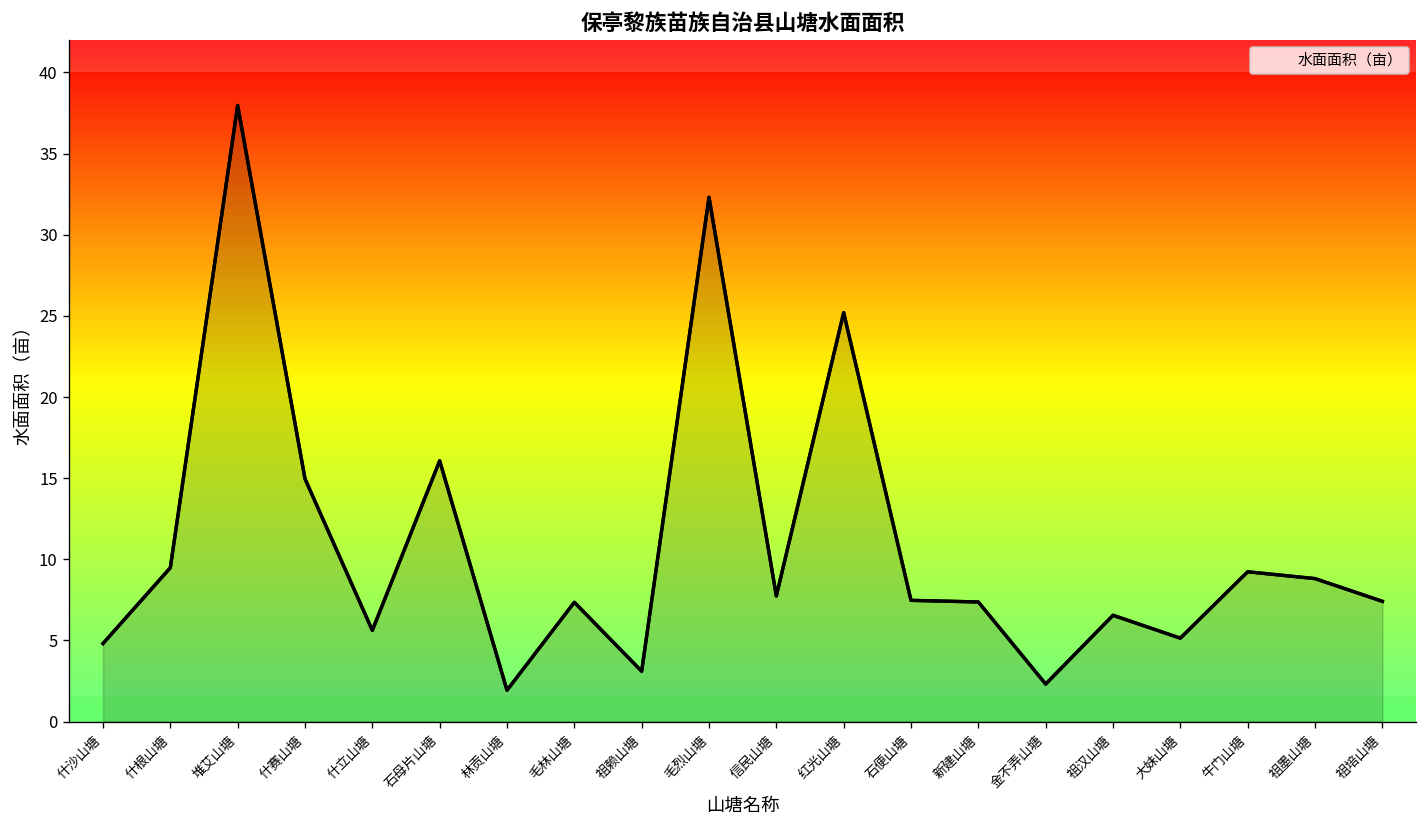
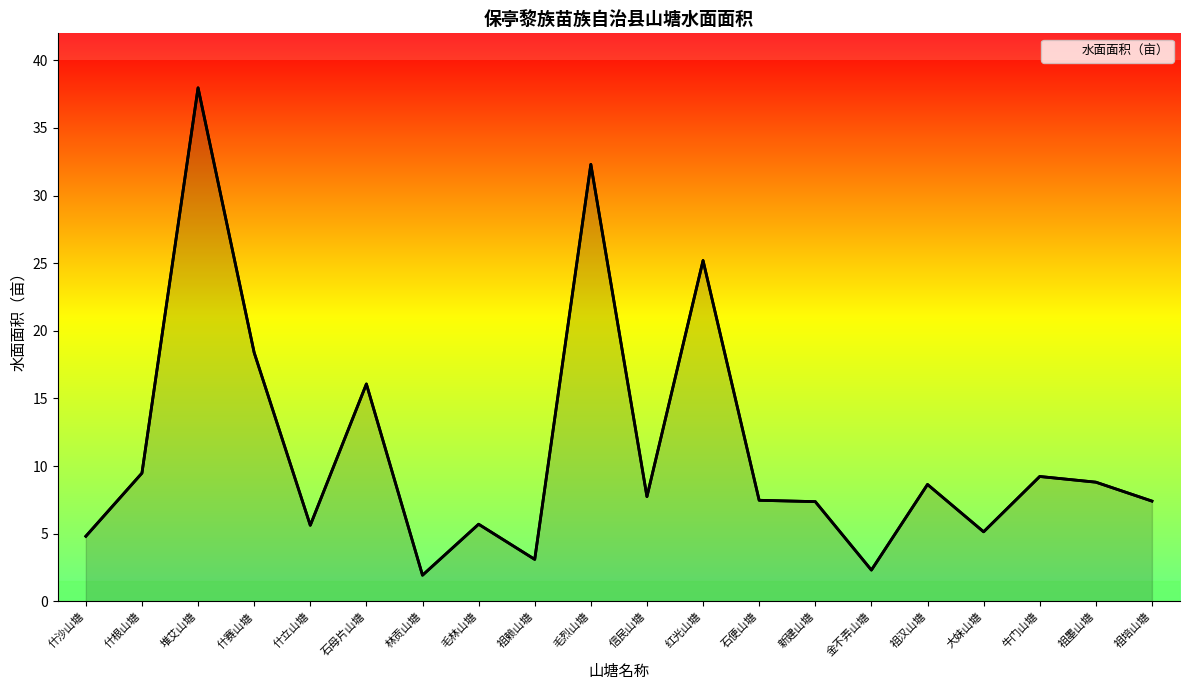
什赛山塘: 15.0 -> 18.4
毛林山塘: 7.4 -> 5.7
祖汉山塘: 6.6 -> 8.6
